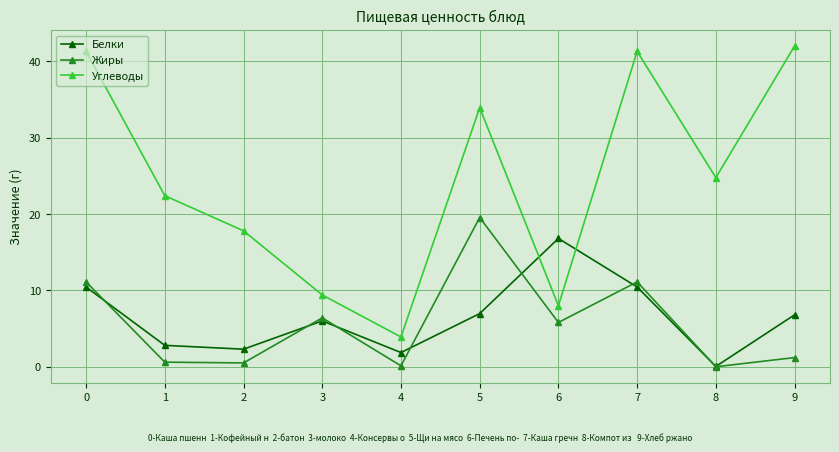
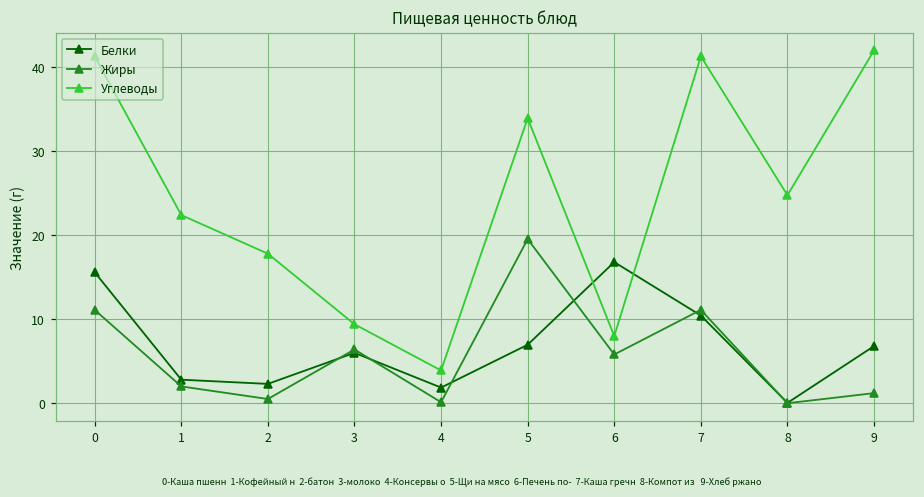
Белки, 0: 10 -> 16
Жиры, 1: 1 -> 2
